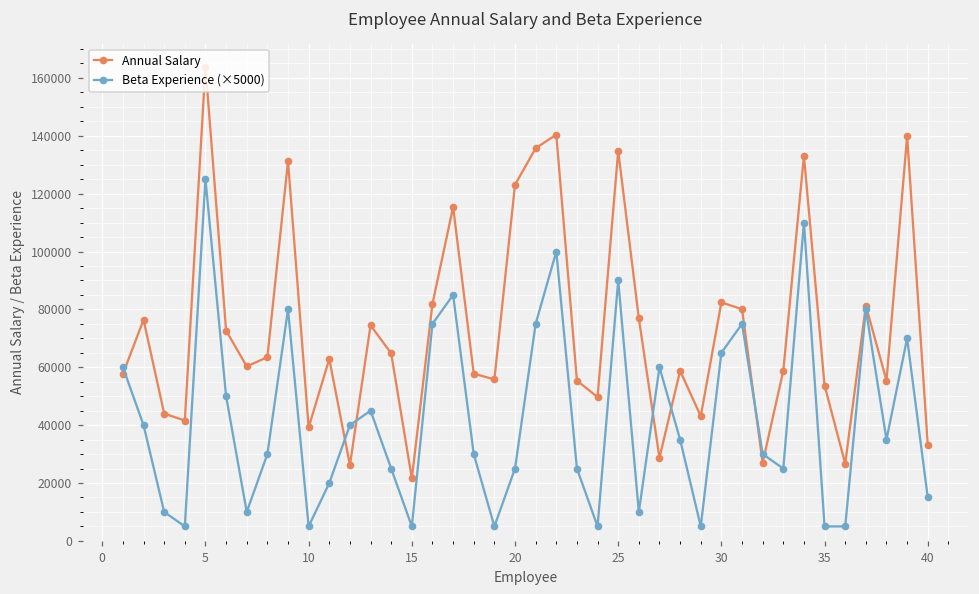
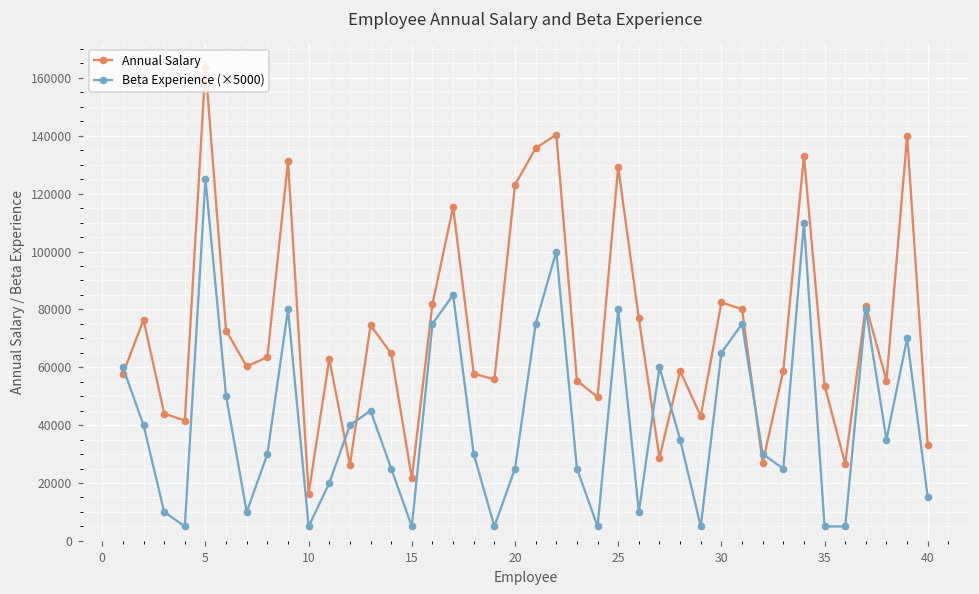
Annual Salary, 10: 39000 -> 16000
Annual Salary, 25: 135000 -> 129000
Beta Experience (×5000), 25: 90000 -> 80000
